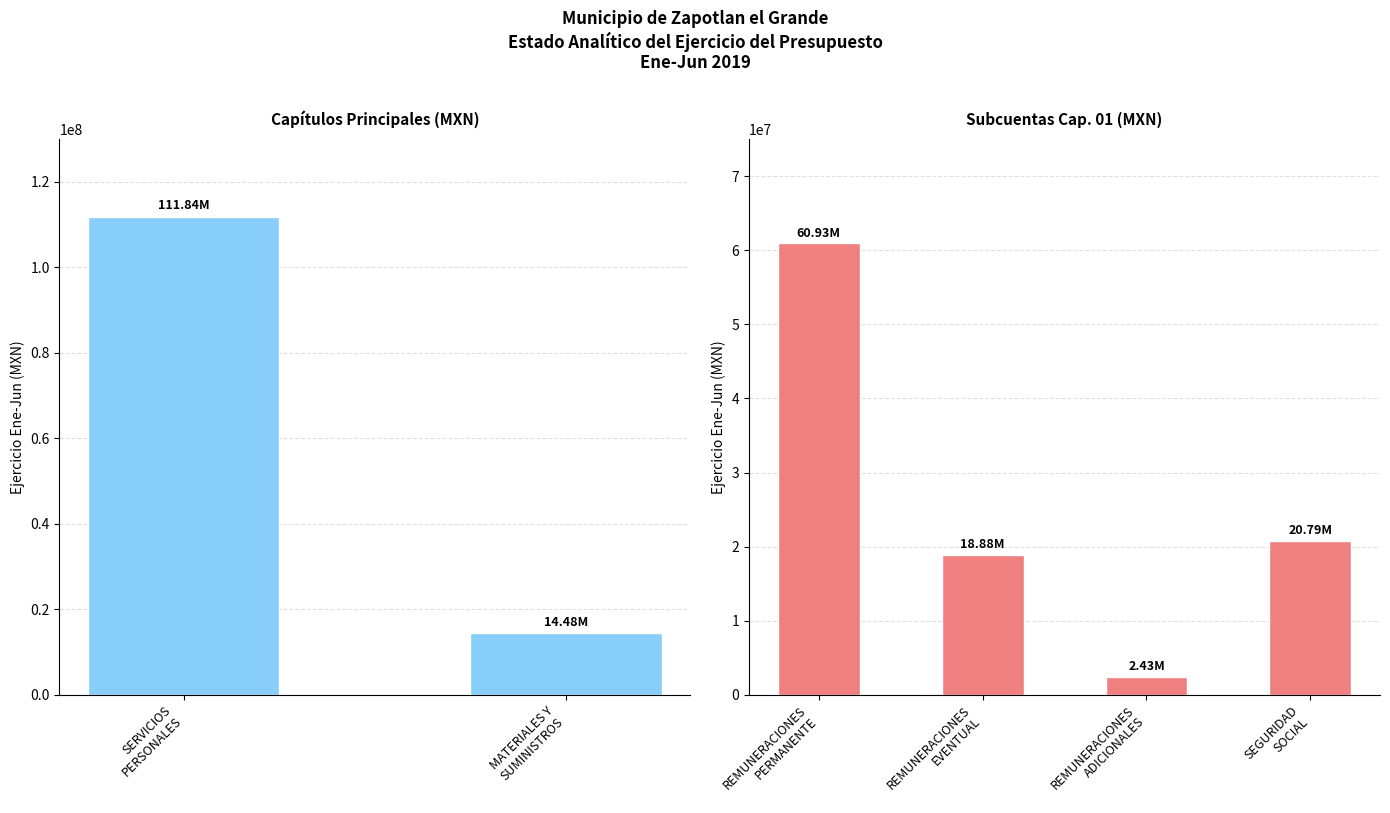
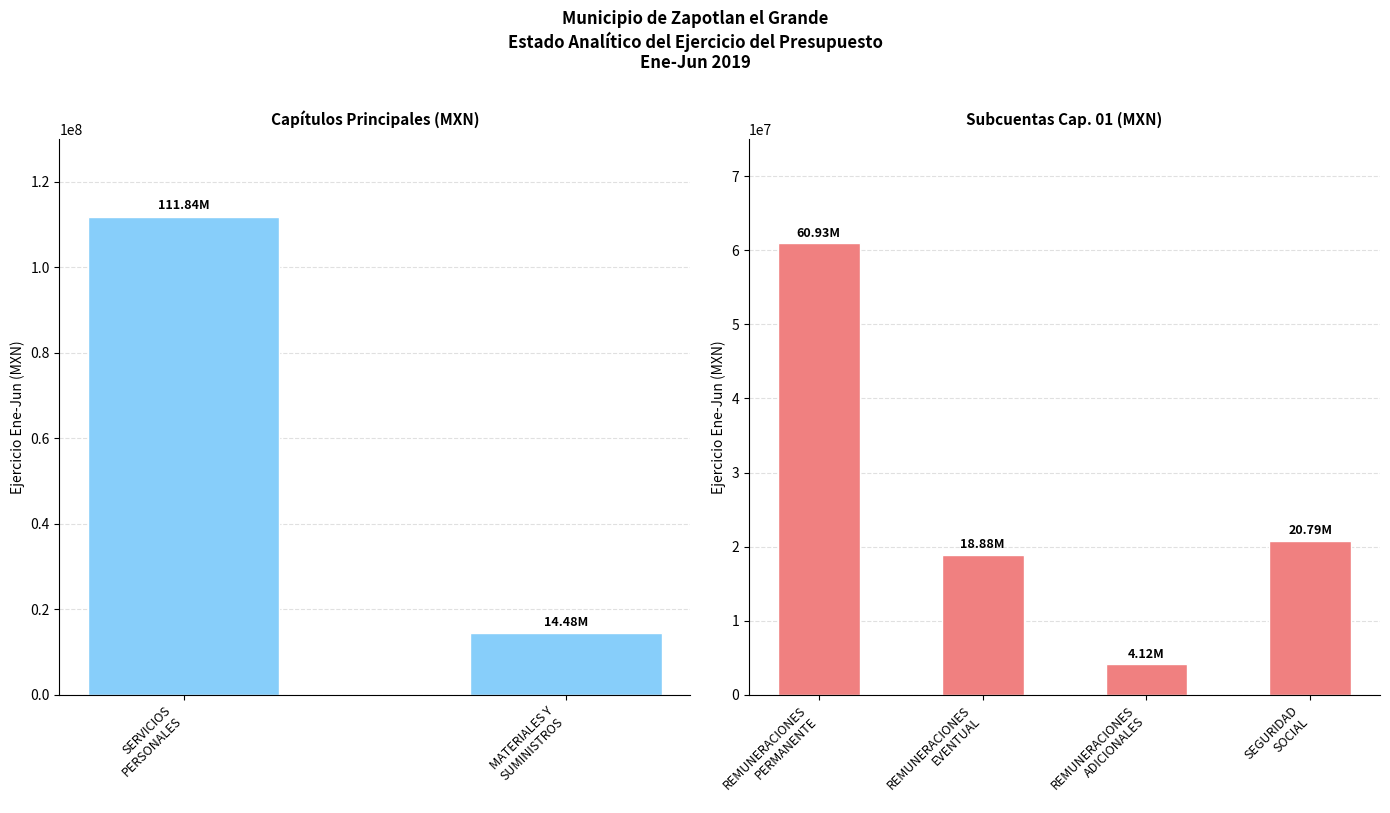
Subcuentas Cap. 01 (MXN), REMUNERACIONES ADICIONALES: 2.43M -> 4.12M
